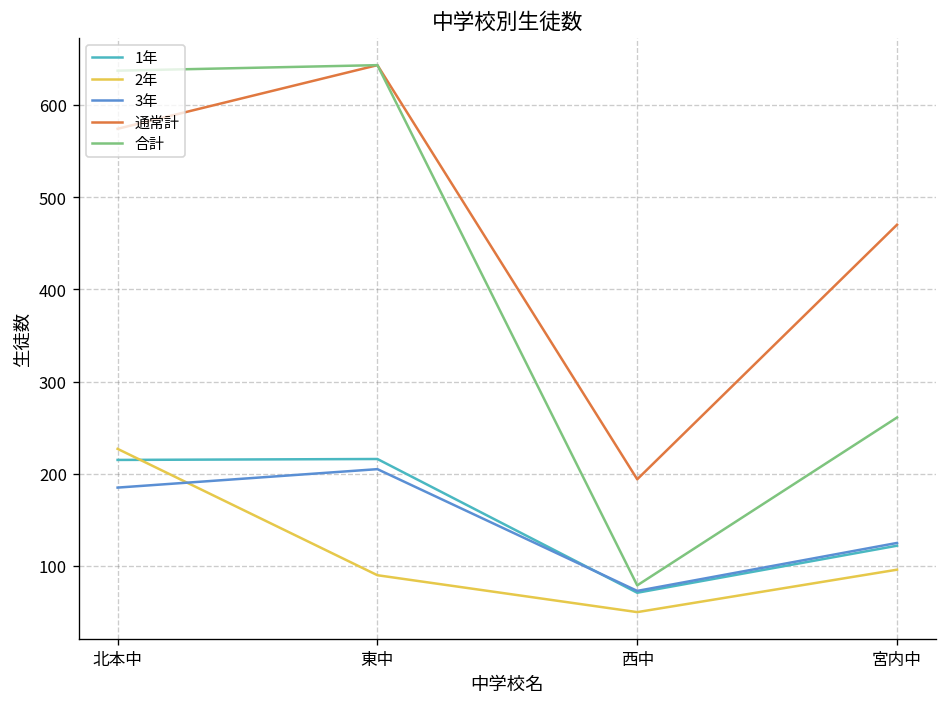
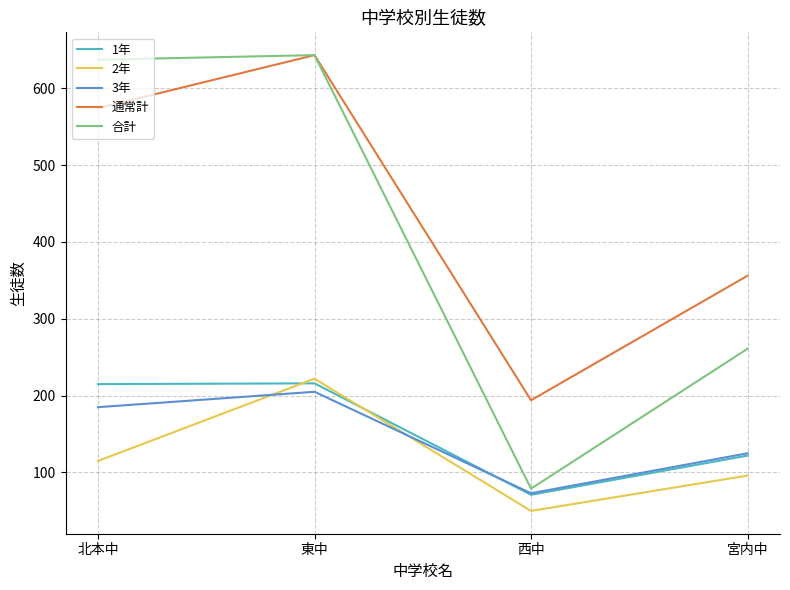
2年, 北本中: 230 -> 120
2年, 東中: 90 -> 220
通常計, 宮内中: 470 -> 360
